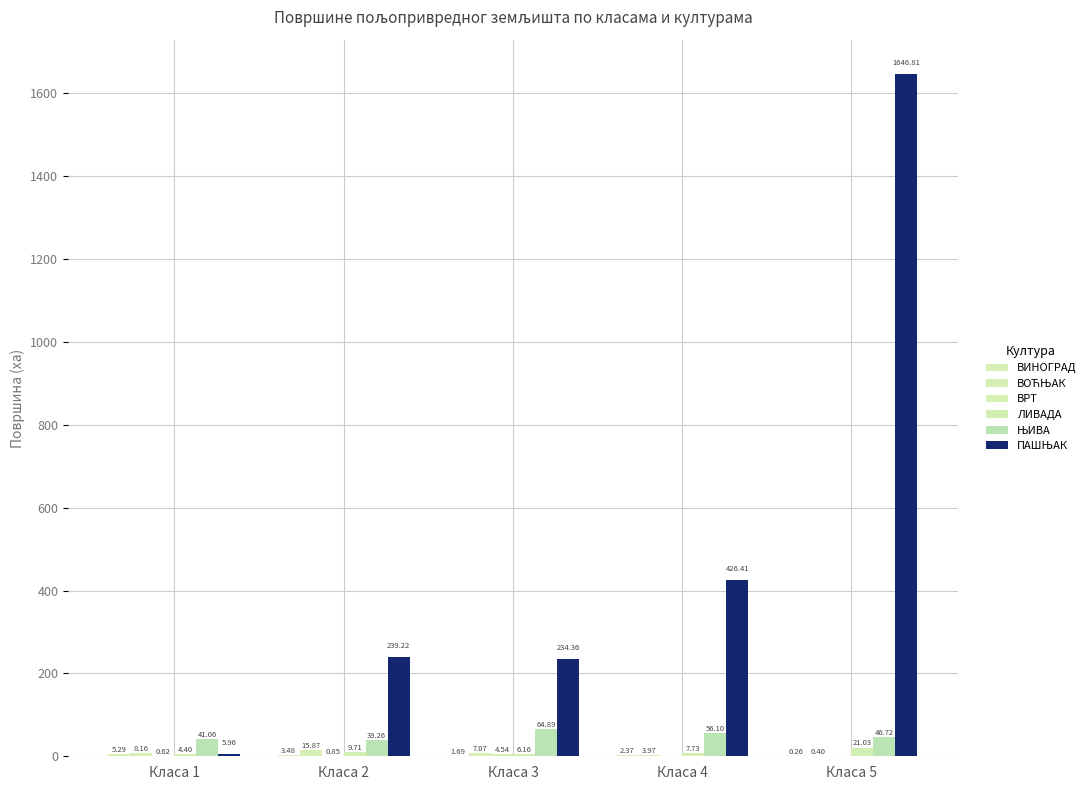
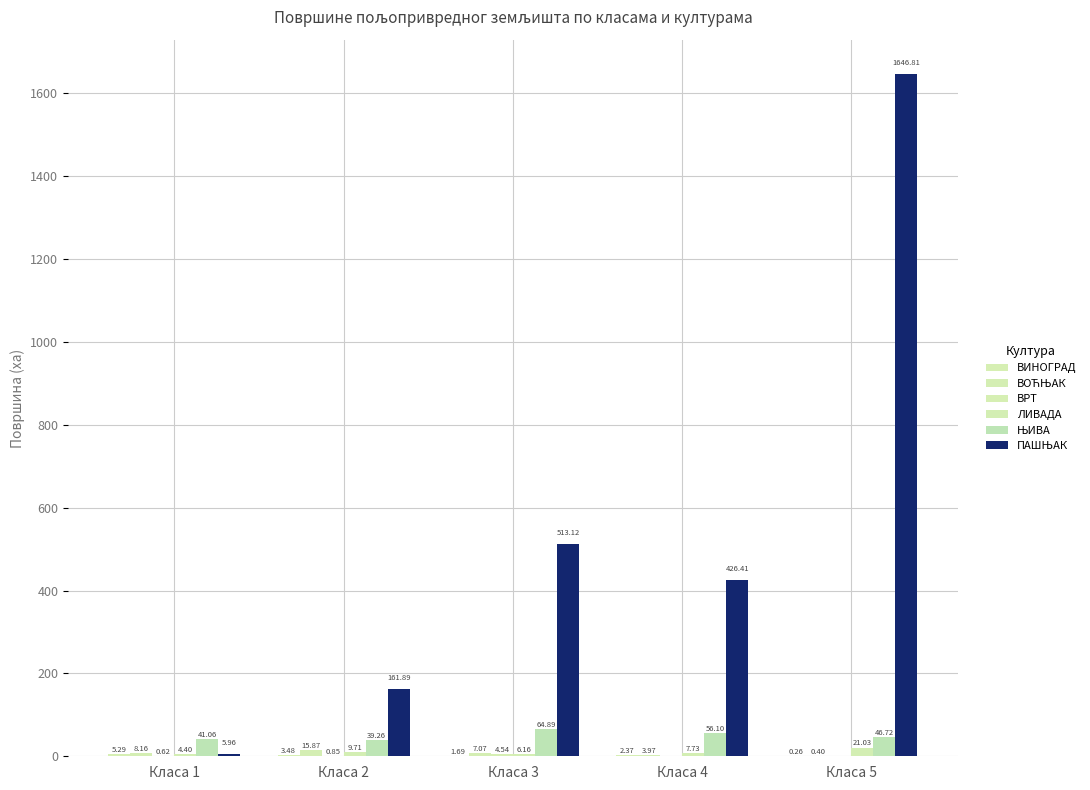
ПАШЊАК, Класа 2: 239.22 -> 161.89
ПАШЊАК, Класа 3: 234.36 -> 513.12
